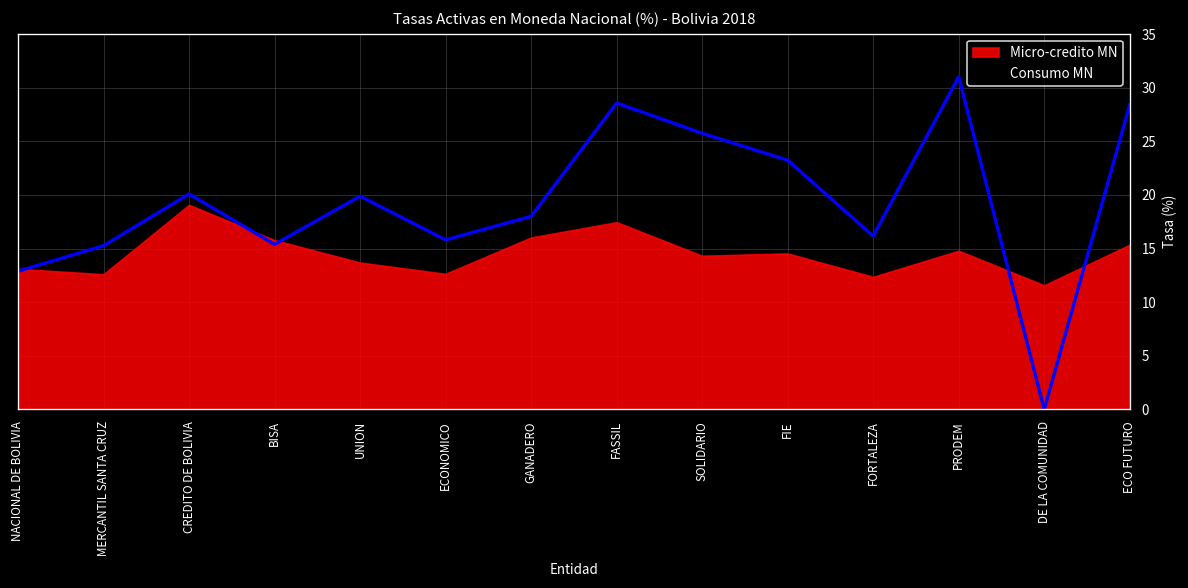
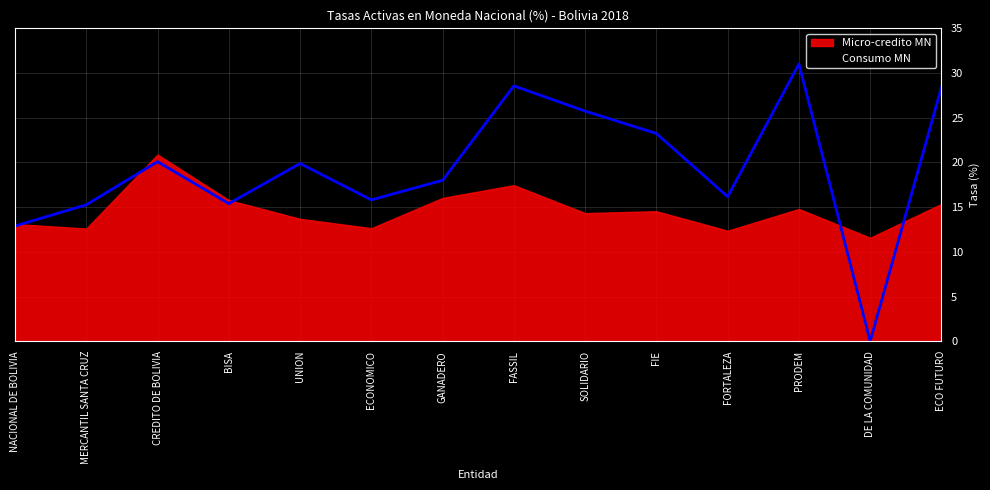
Micro-credito MN, CREDITO DE BOLIVIA: 19 -> 21
